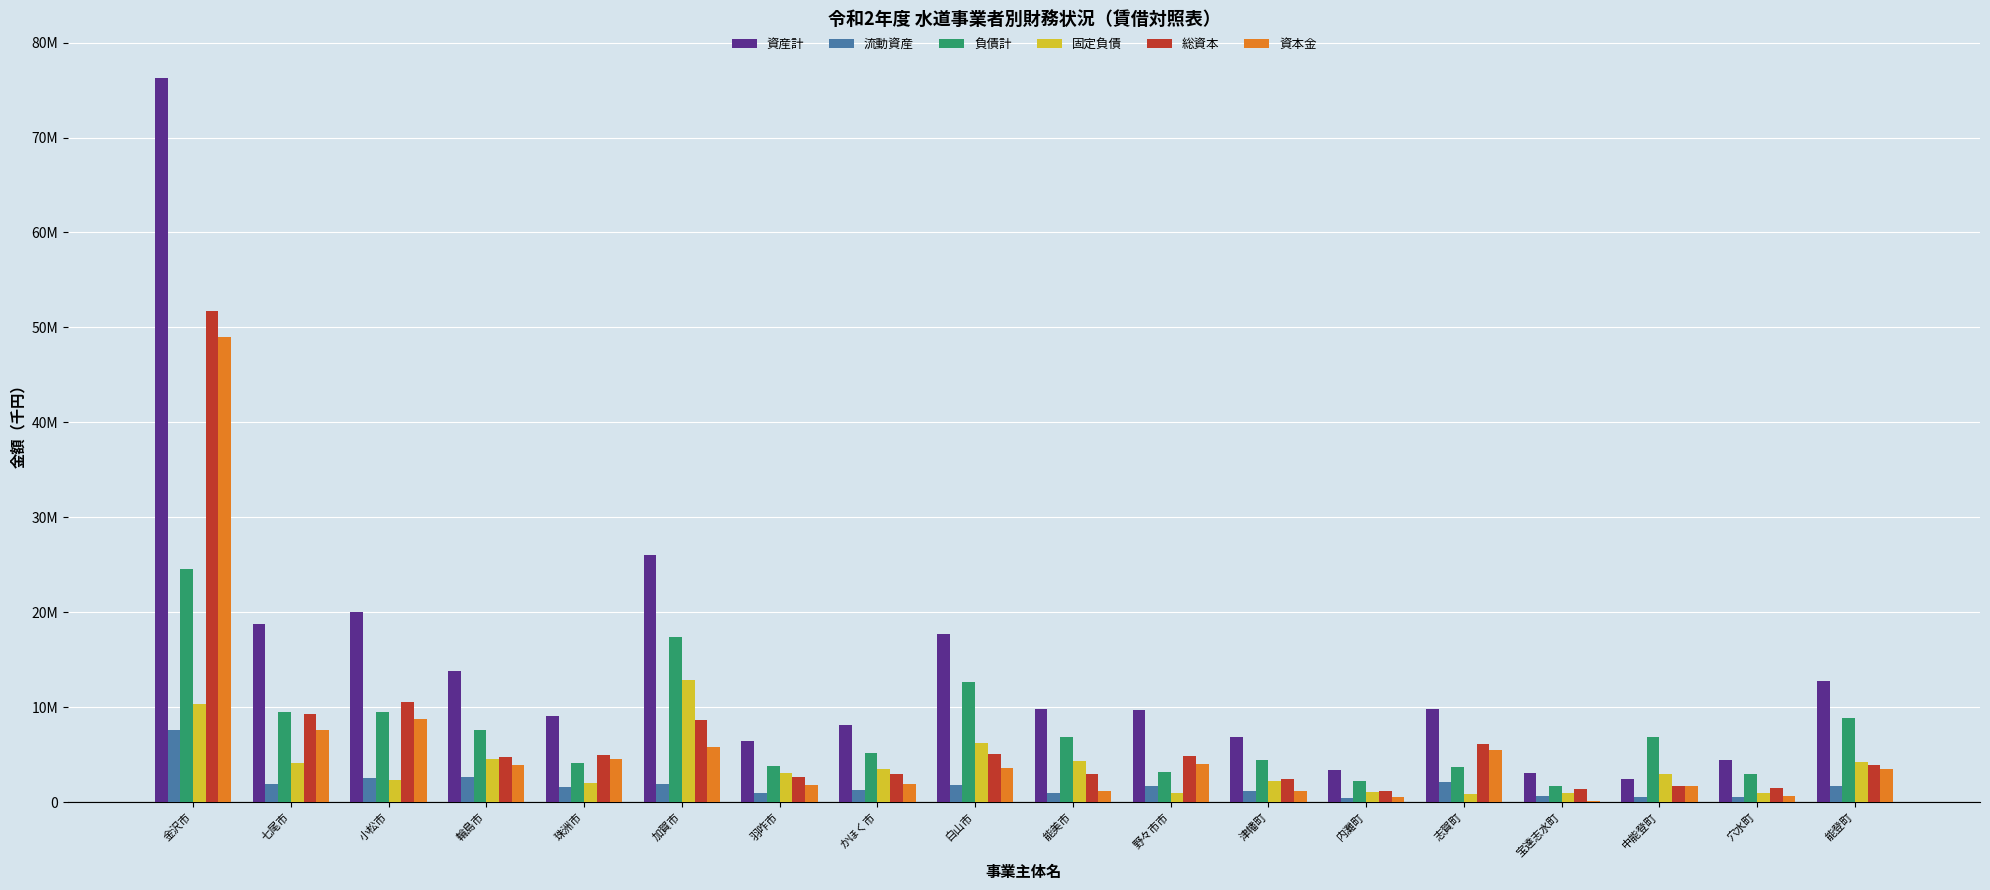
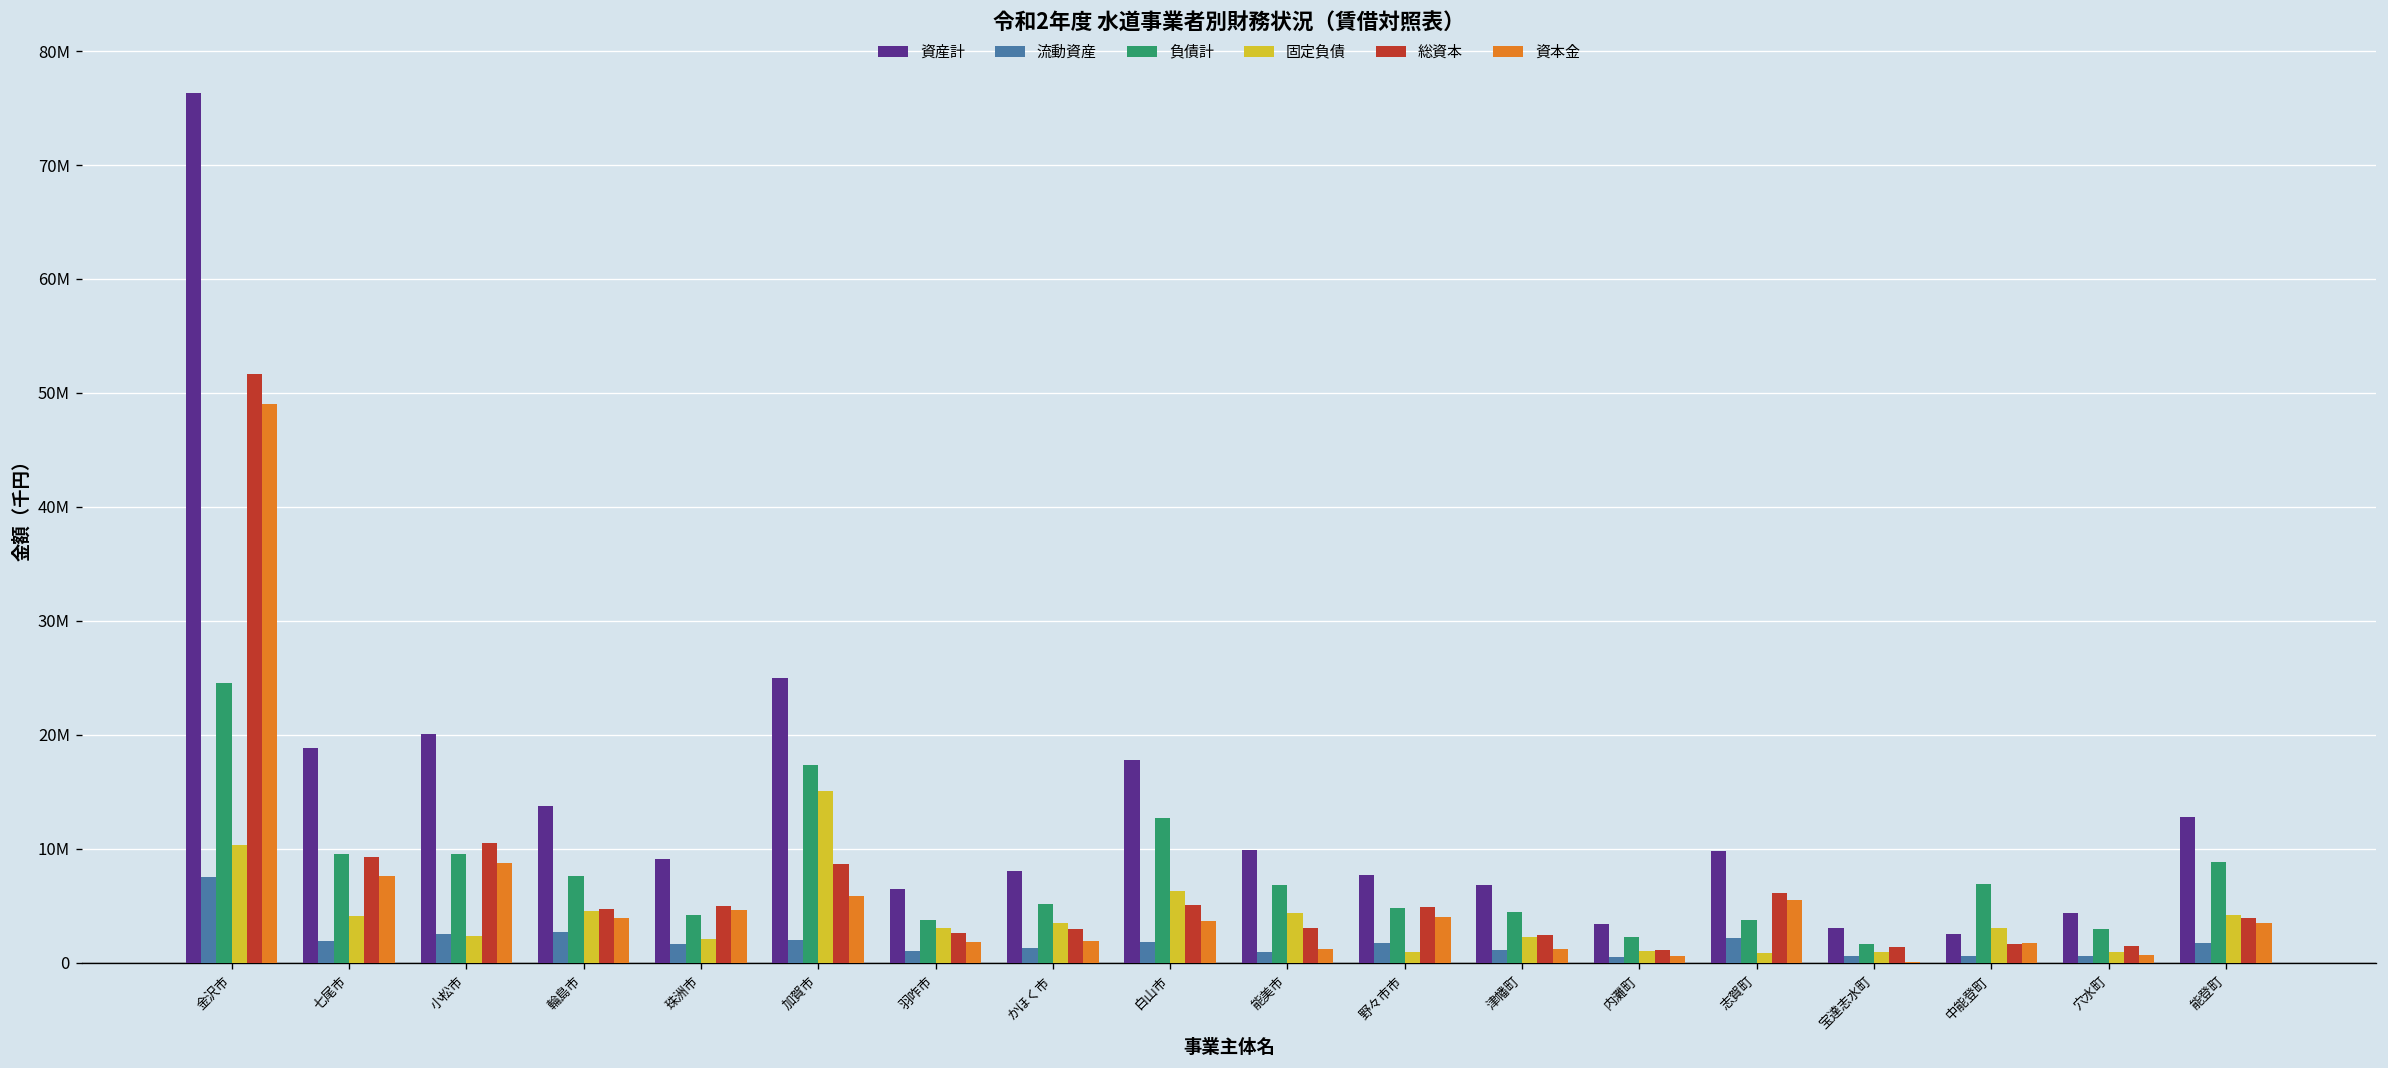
資産計, 加賀市: 26000000 -> 25000000
固定負債, 加賀市: 13000000 -> 15000000
資産計, 野々市市: 10000000 -> 8000000
負債計, 野々市市: 3000000 -> 5000000
